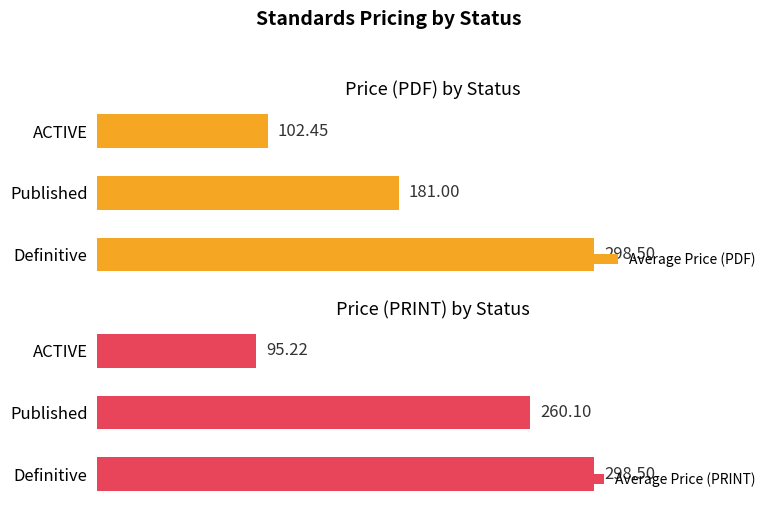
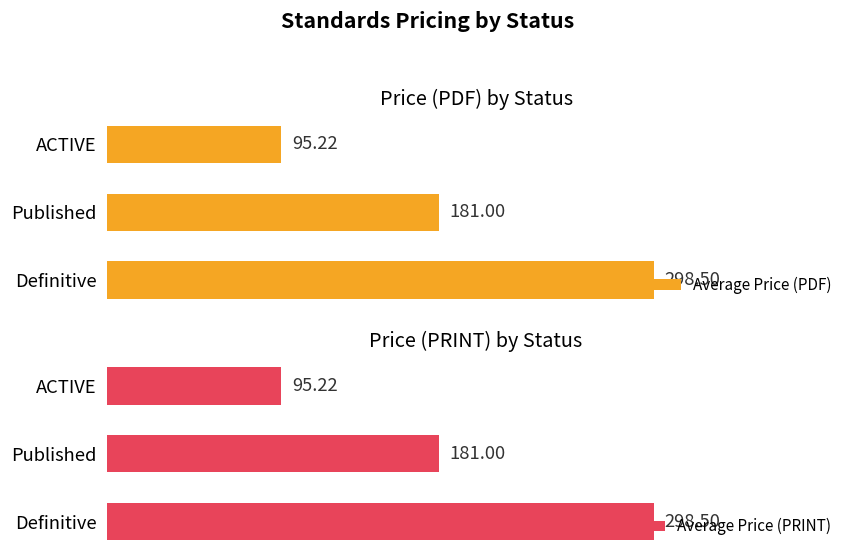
Price (PDF) by Status, ACTIVE: 102.45 -> 95.22
Price (PRINT) by Status, Published: 260.10 -> 181.00
